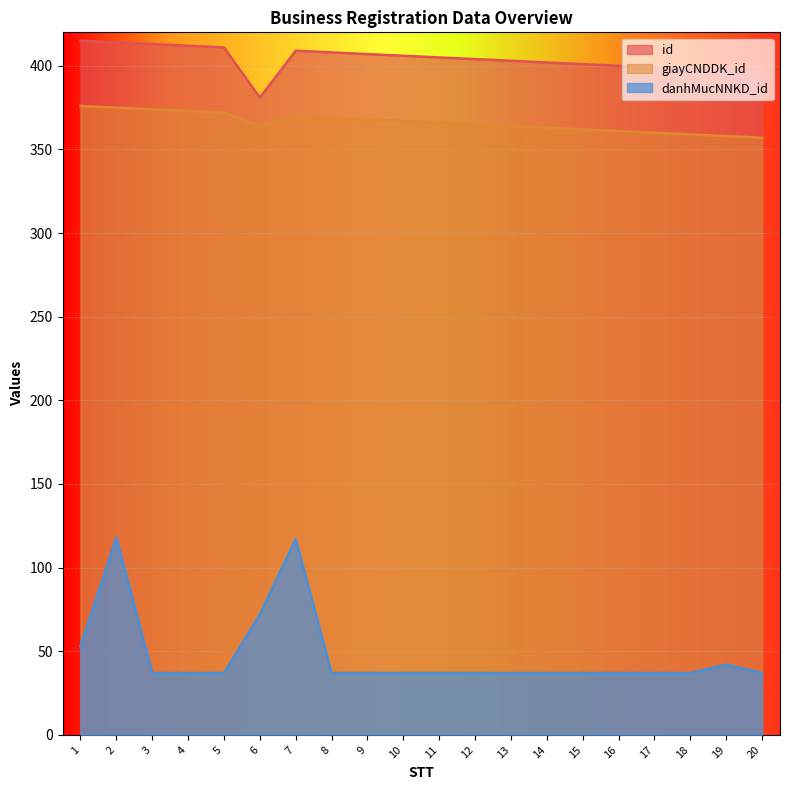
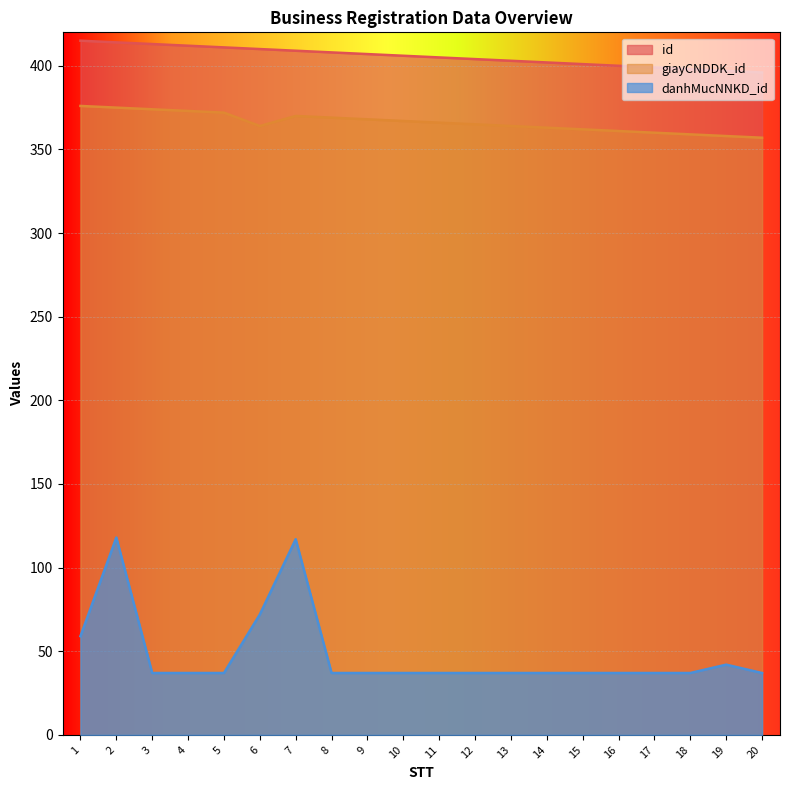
danhMucNNKD_id, 1: 53 -> 59
id, 6: 381 -> 410
